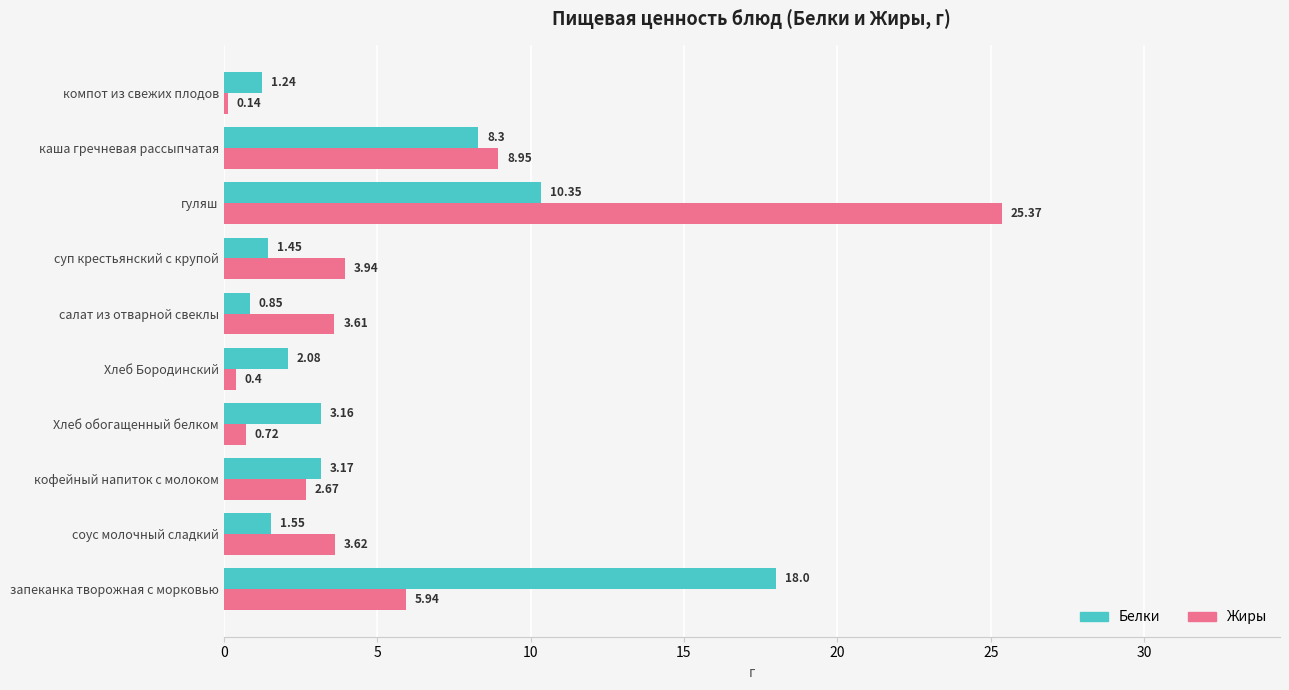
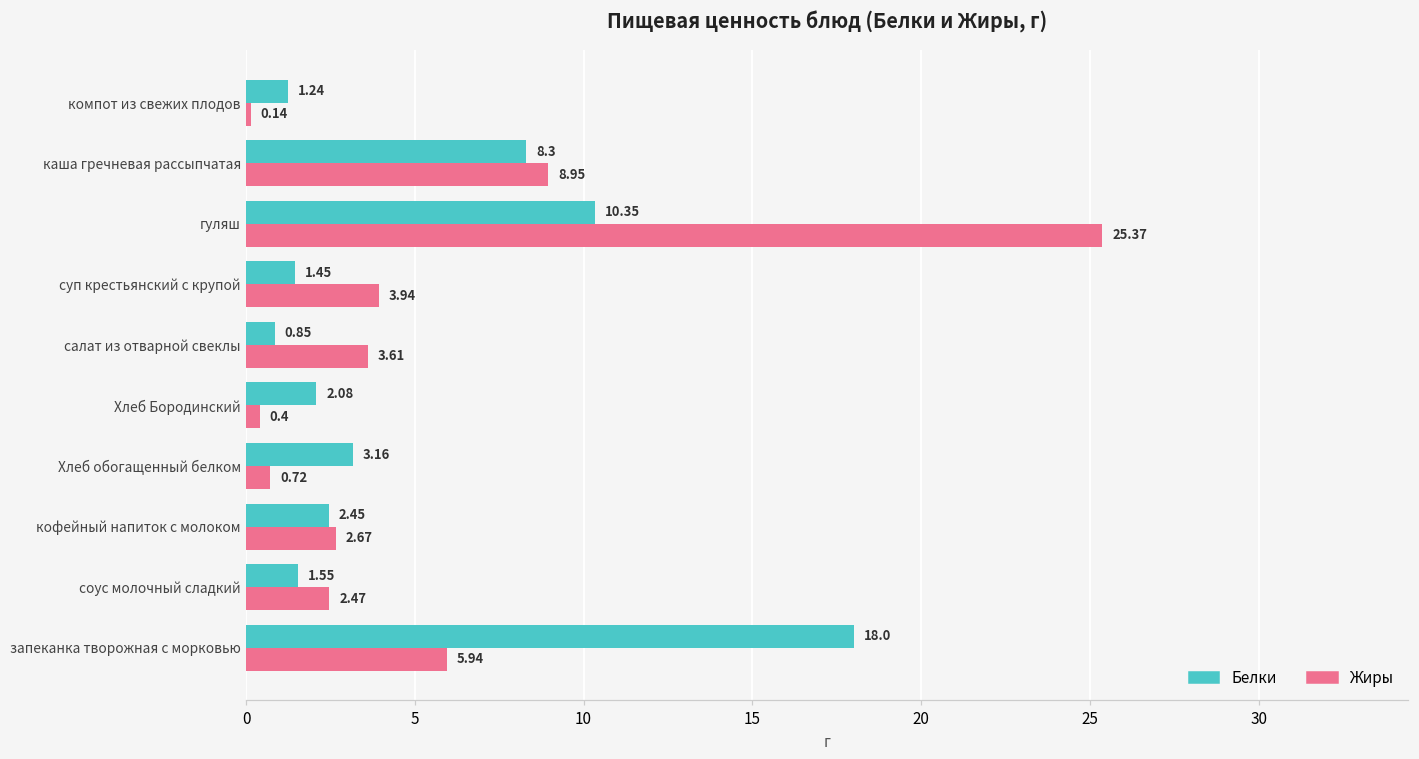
Белки, кофейный напиток с молоком: 3.17 -> 2.45
Жиры, соус молочный сладкий: 3.62 -> 2.47
